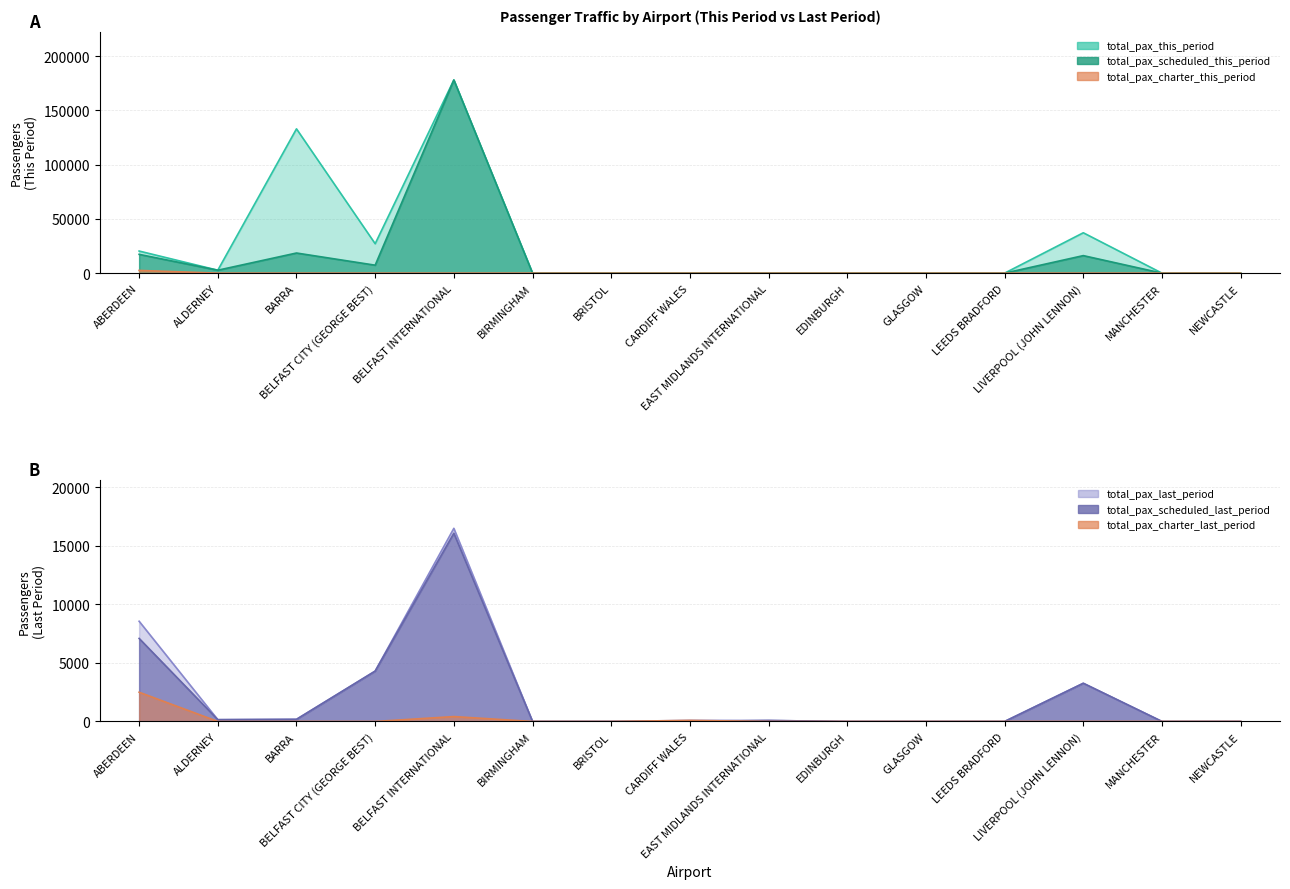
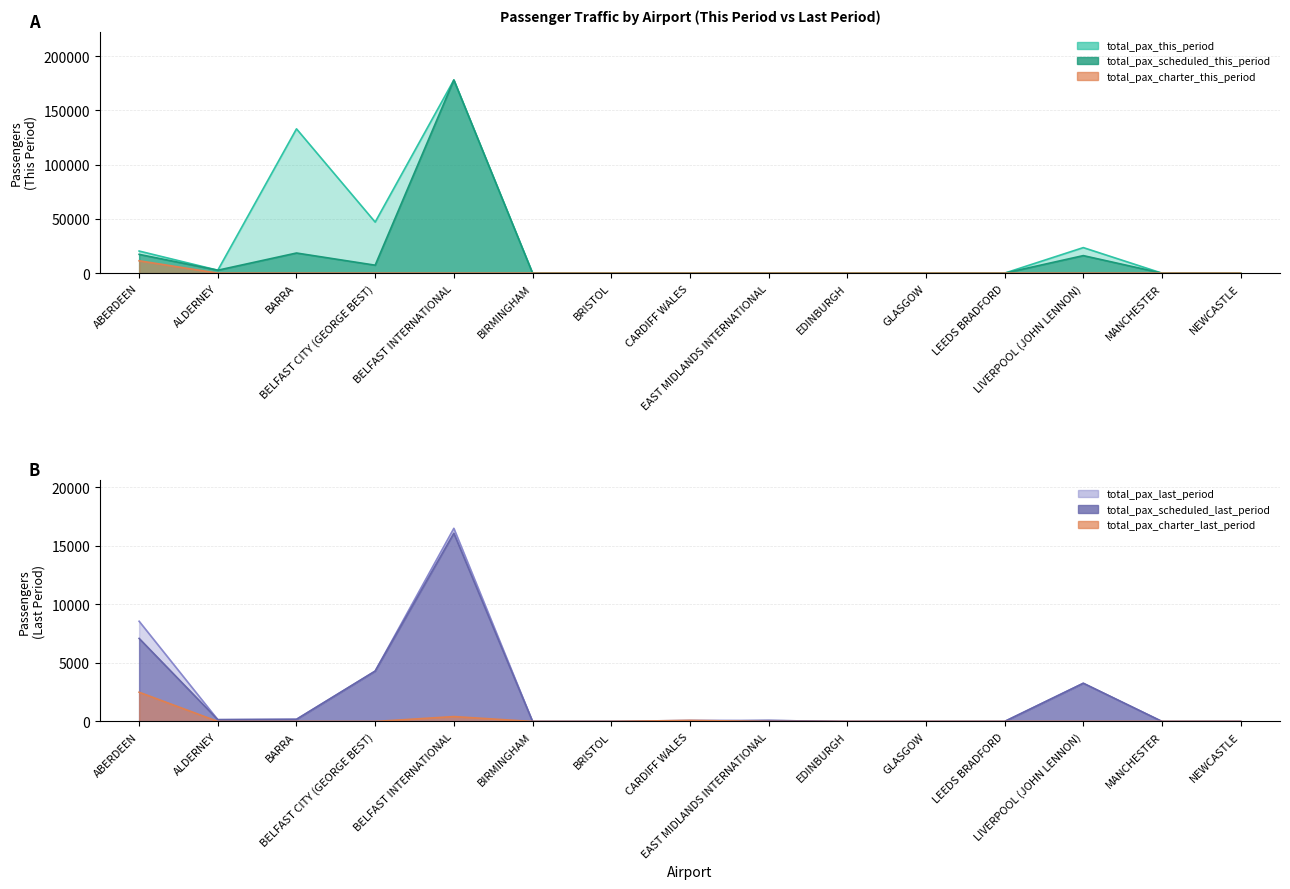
Passenger Traffic by Airport (This Period vs Last Period), total_pax_charter_this_period, ABERDEEN: 3000 -> 11000
Passenger Traffic by Airport (This Period vs Last Period), total_pax_this_period, BELFAST CITY (GEORGE BEST): 27000 -> 47000
Passenger Traffic by Airport (This Period vs Last Period), total_pax_this_period, LIVERPOOL (JOHN LENNON): 37000 -> 24000
